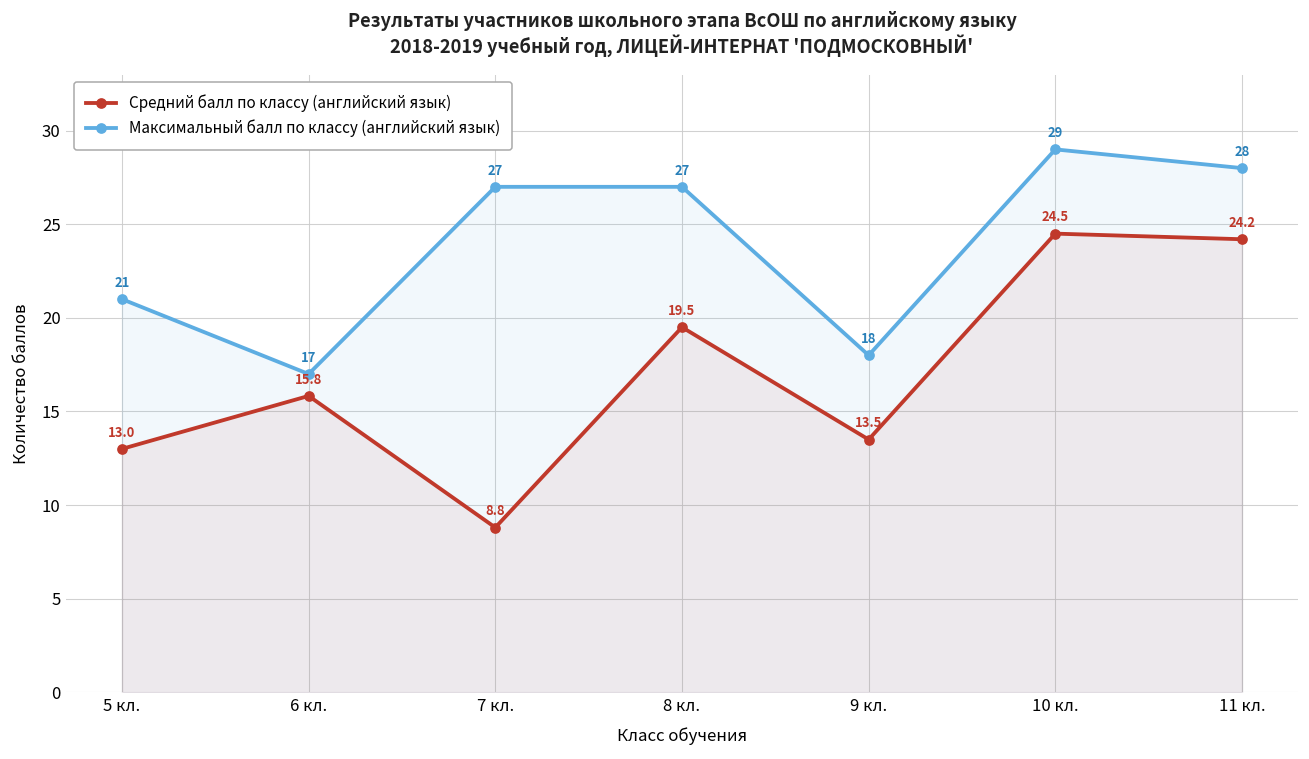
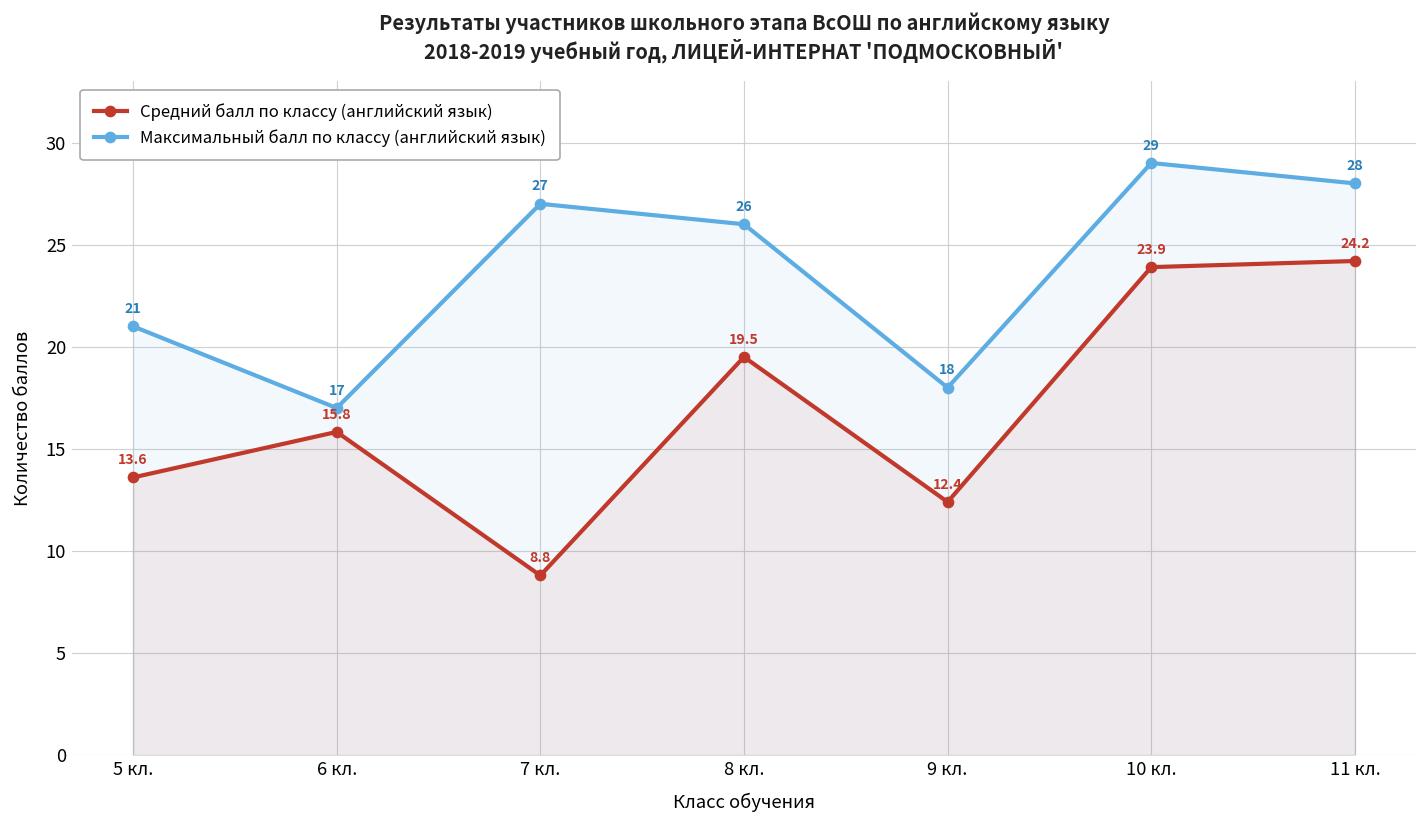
Средний балл по классу (английский язык), 5 кл.: 13.0 -> 13.6
Максимальный балл по классу (английский язык), 8 кл.: 27 -> 26
Средний балл по классу (английский язык), 9 кл.: 13.5 -> 12.4
Средний балл по классу (английский язык), 10 кл.: 24.5 -> 23.9
